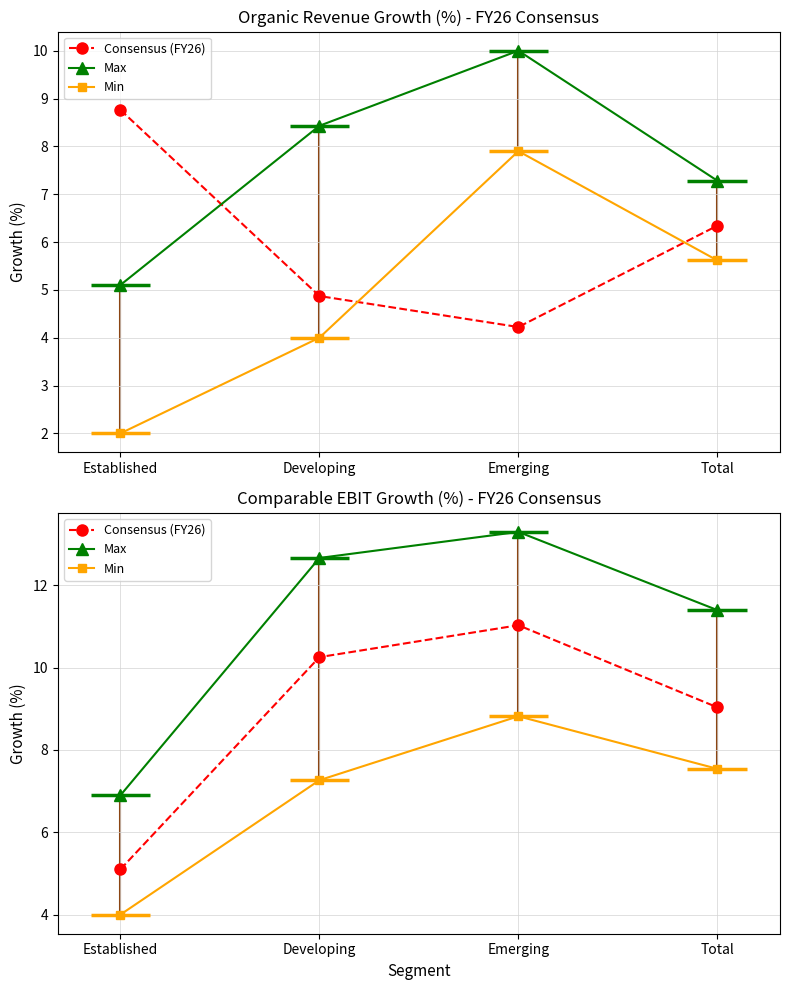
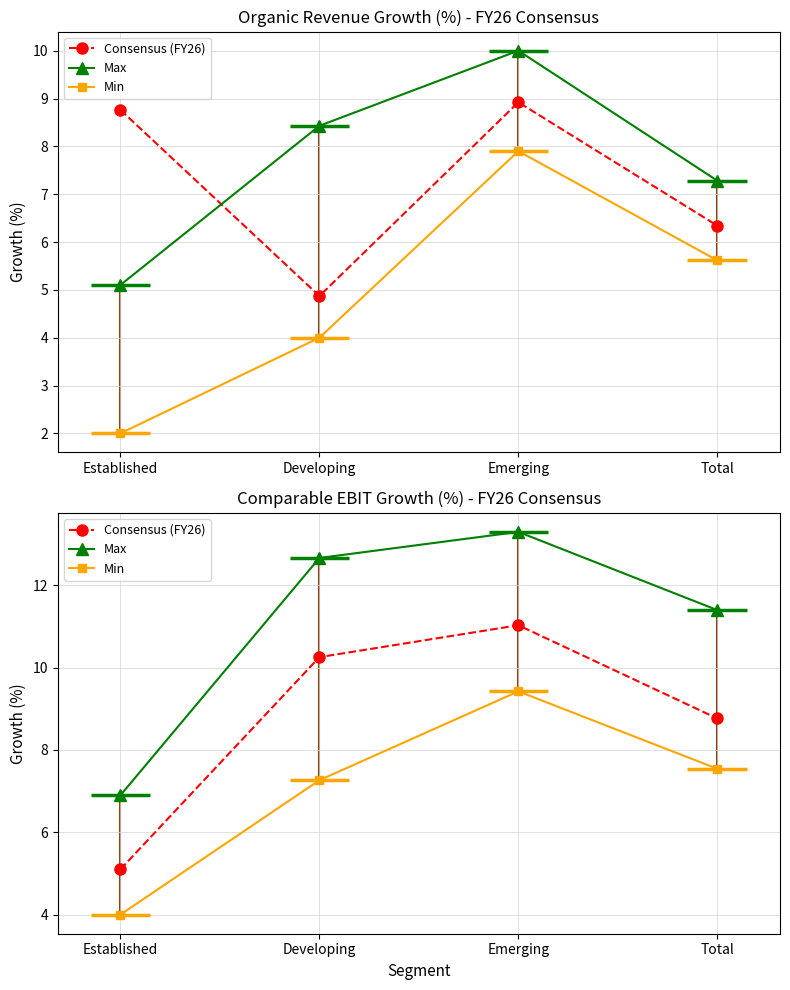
Organic Revenue Growth (%) - FY26 Consensus, Consensus (FY26), Emerging: 4.2 -> 8.9
Comparable EBIT Growth (%) - FY26 Consensus, Min, Emerging: 8.8 -> 9.4
Comparable EBIT Growth (%) - FY26 Consensus, Consensus (FY26), Total: 9.0 -> 8.8
